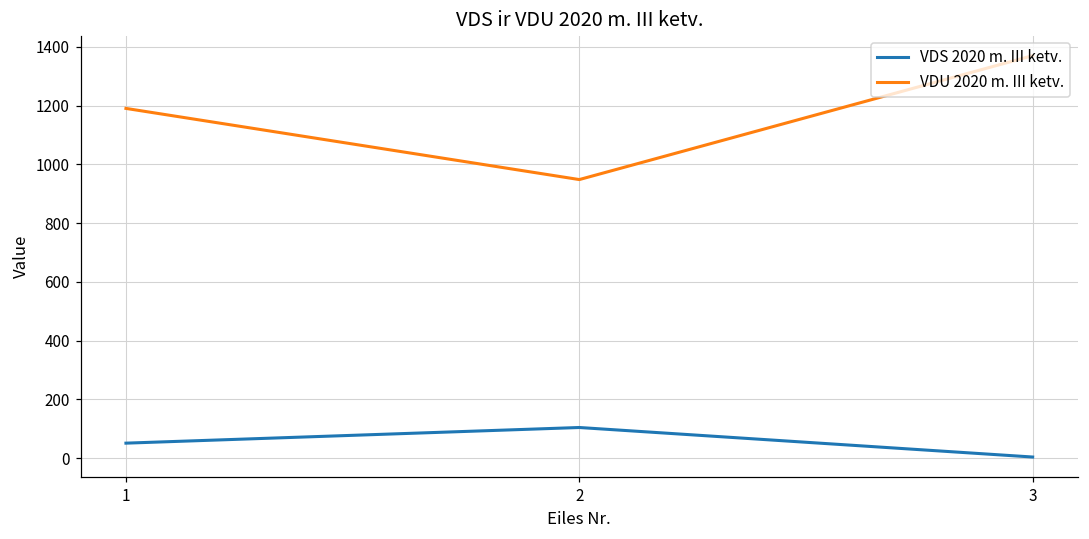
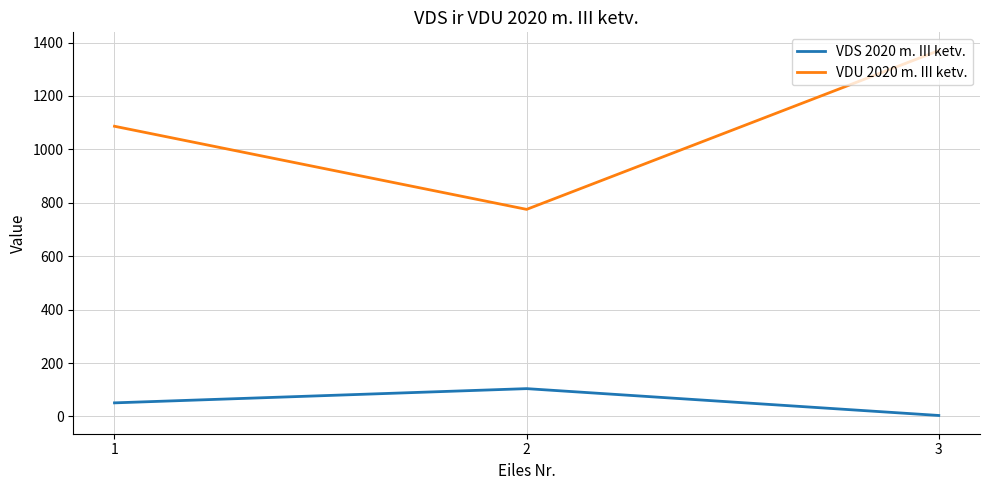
VDU 2020 m. III ketv., 1: 1190 -> 1090
VDU 2020 m. III ketv., 2: 950 -> 780
